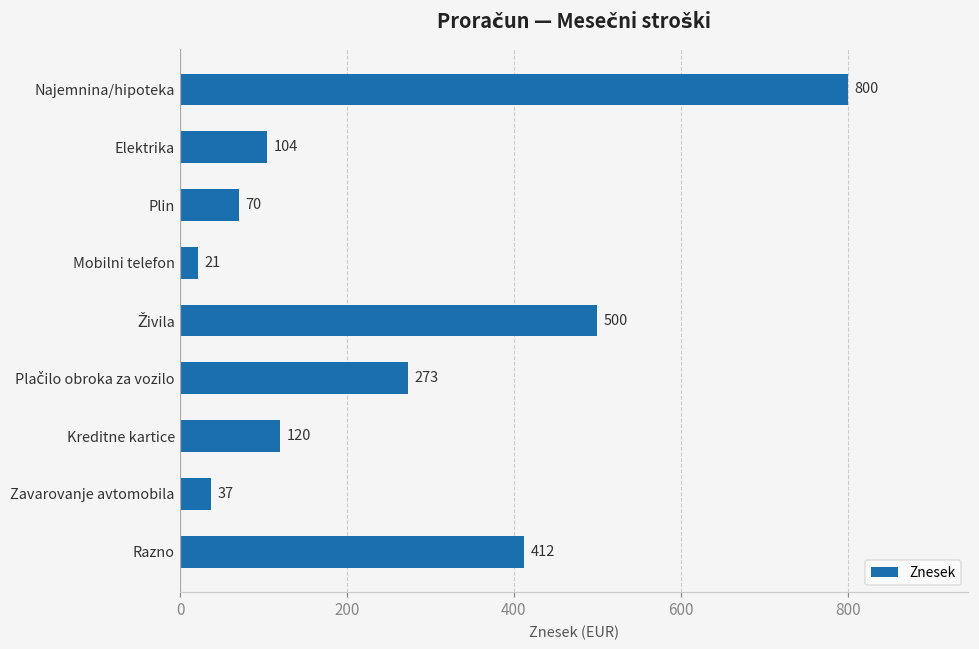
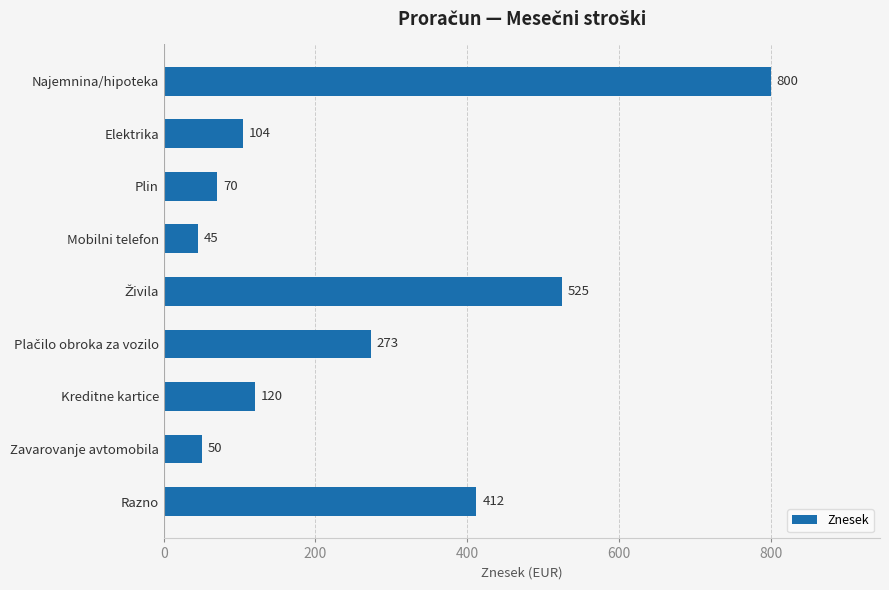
Mobilni telefon: 21 -> 45
Živila: 500 -> 525
Zavarovanje avtomobila: 37 -> 50
